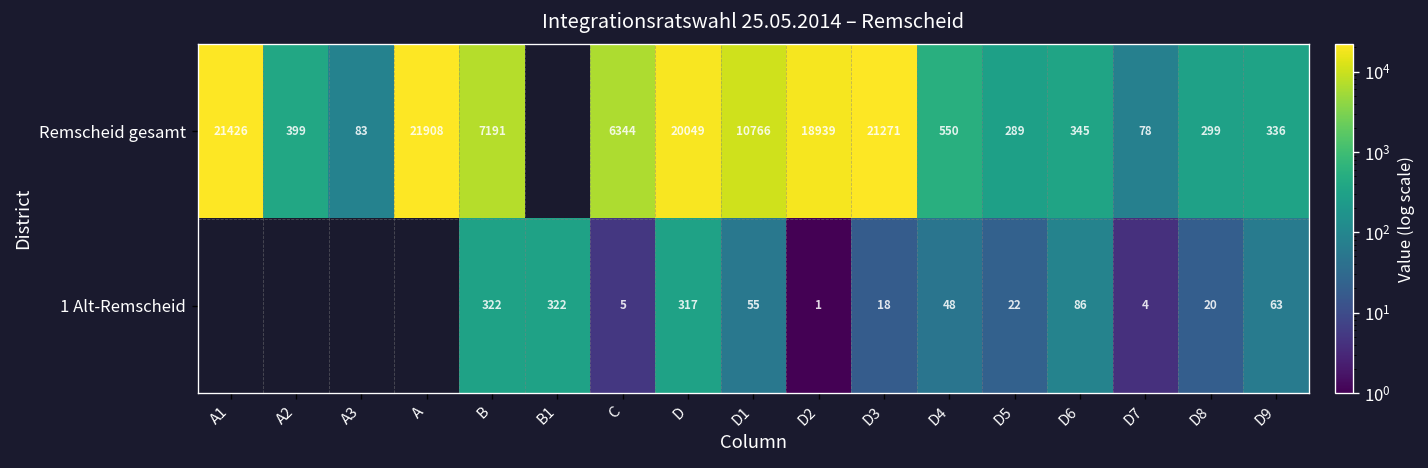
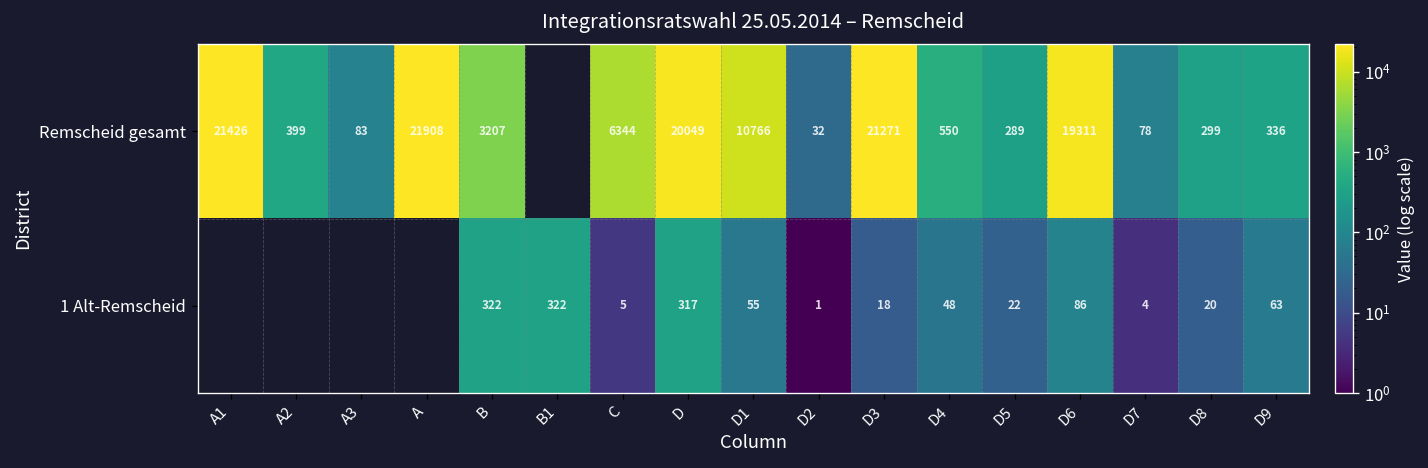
Remscheid gesamt, B: 7191 -> 3207
Remscheid gesamt, D2: 18939 -> 32
Remscheid gesamt, D6: 345 -> 19311
